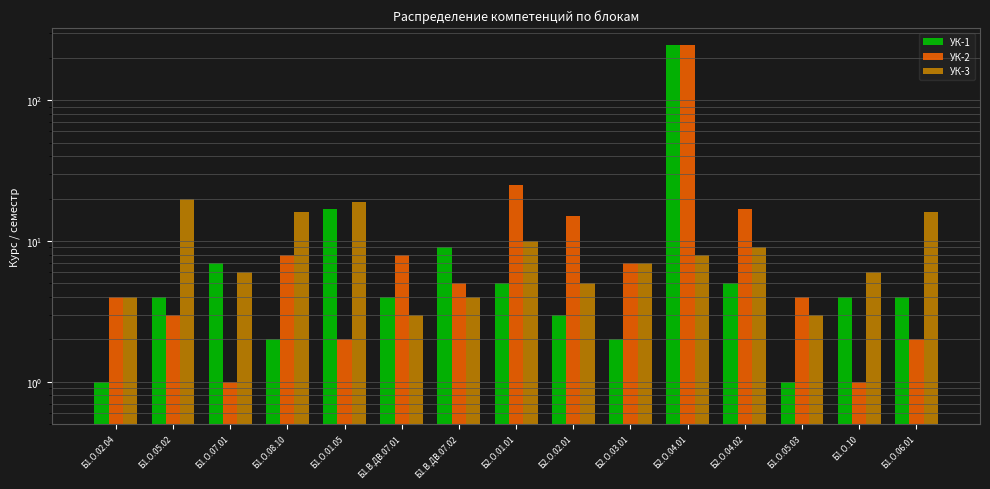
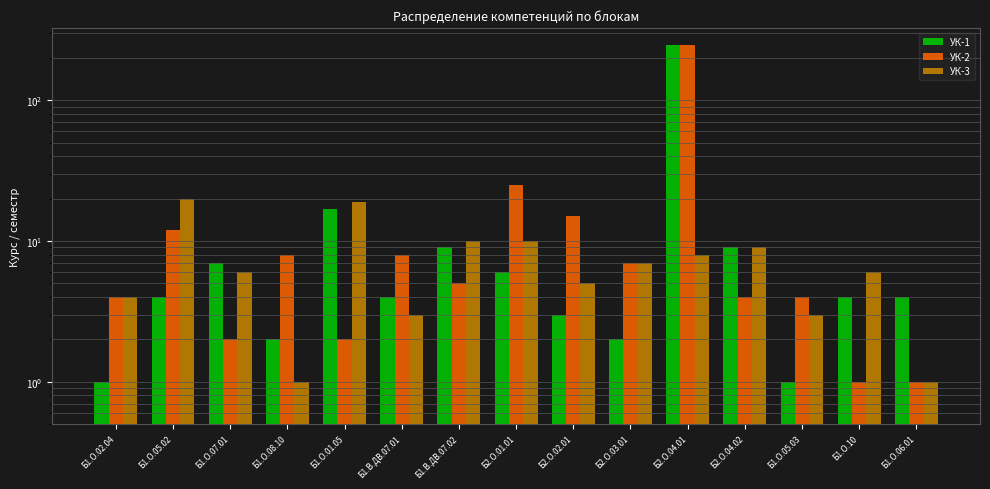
УК-2, Б1.О.05.02: 3 -> 12
УК-2, Б1.О.07.01: 1 -> 2
УК-3, Б1.О.08.10: 16 -> 1
УК-3, Б1.В.ДВ.07.02: 4 -> 10
УК-1, Б2.О.01.01: 5 -> 6
УК-1, Б2.О.04.02: 5 -> 9
УК-2, Б2.О.04.02: 17 -> 4
УК-2, Б1.О.06.01: 2 -> 1
УК-3, Б1.О.06.01: 16 -> 1
